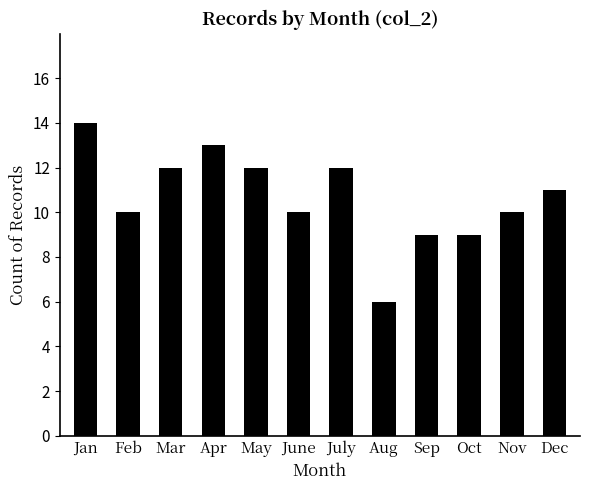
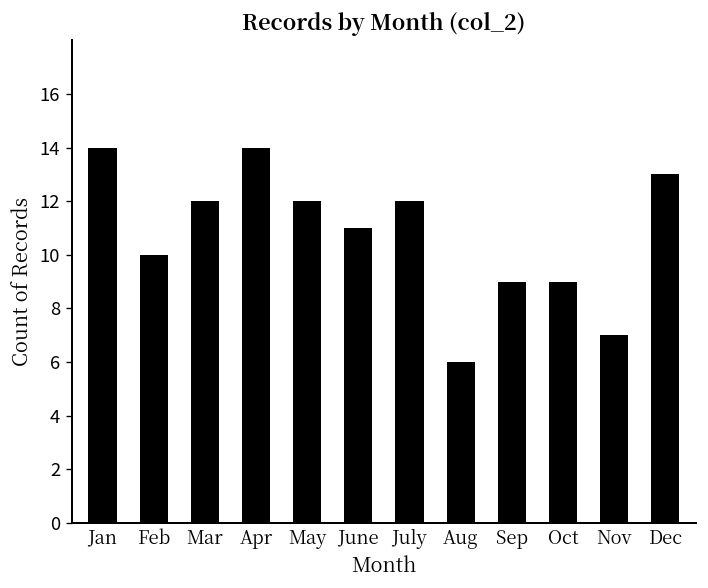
Apr: 13 -> 14
June: 10 -> 11
Nov: 10 -> 7
Dec: 11 -> 13
